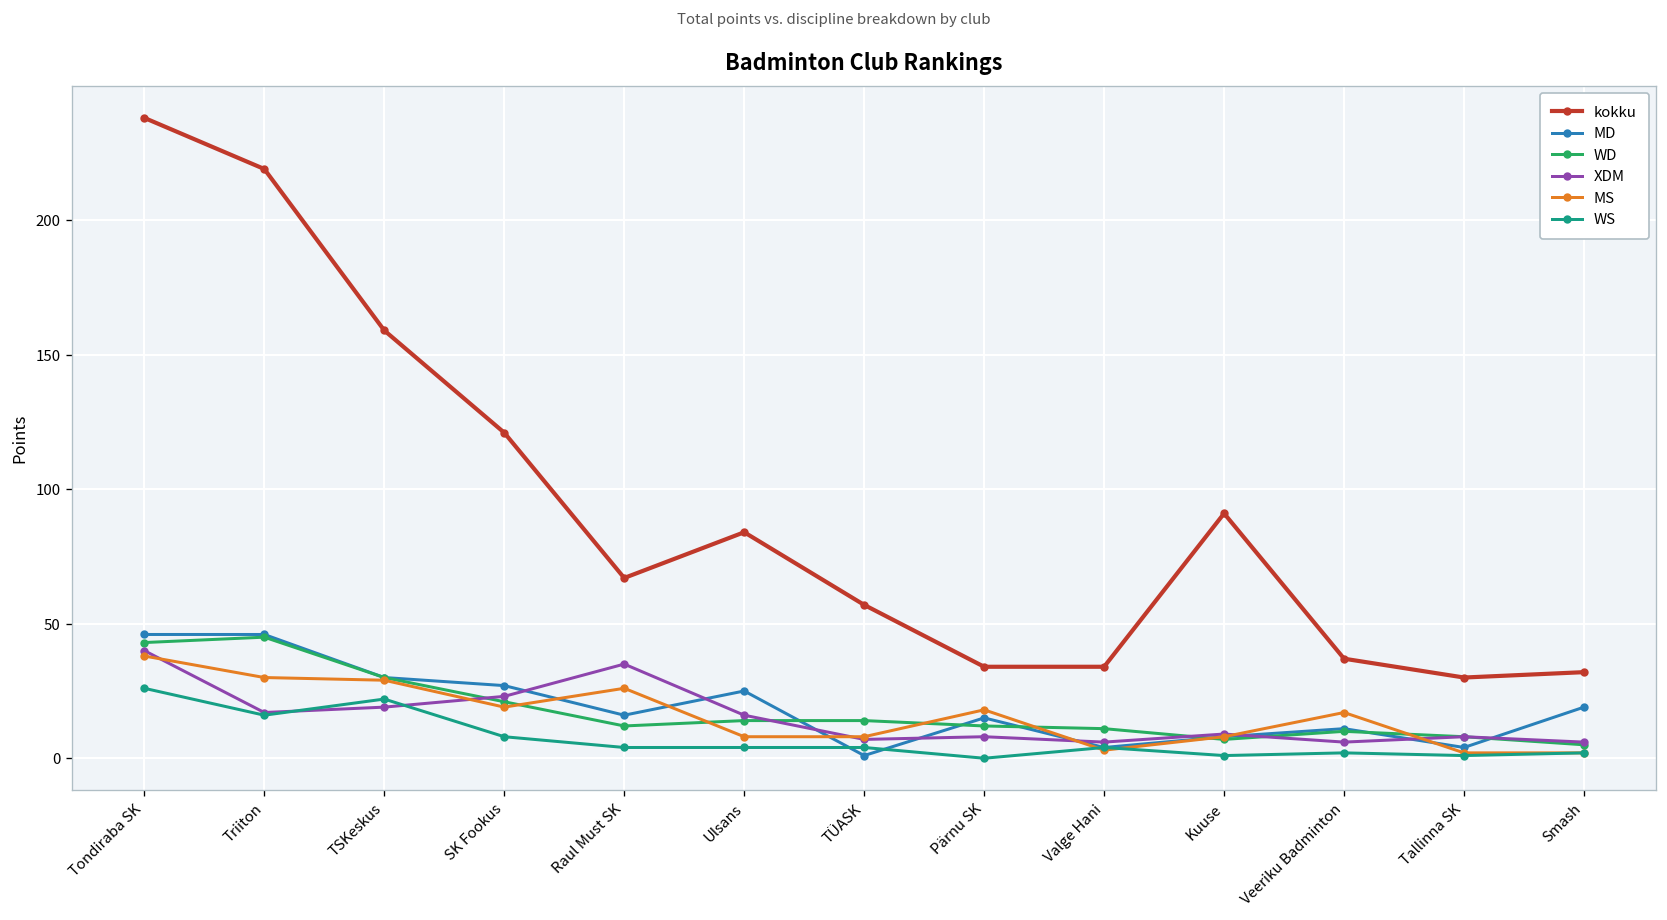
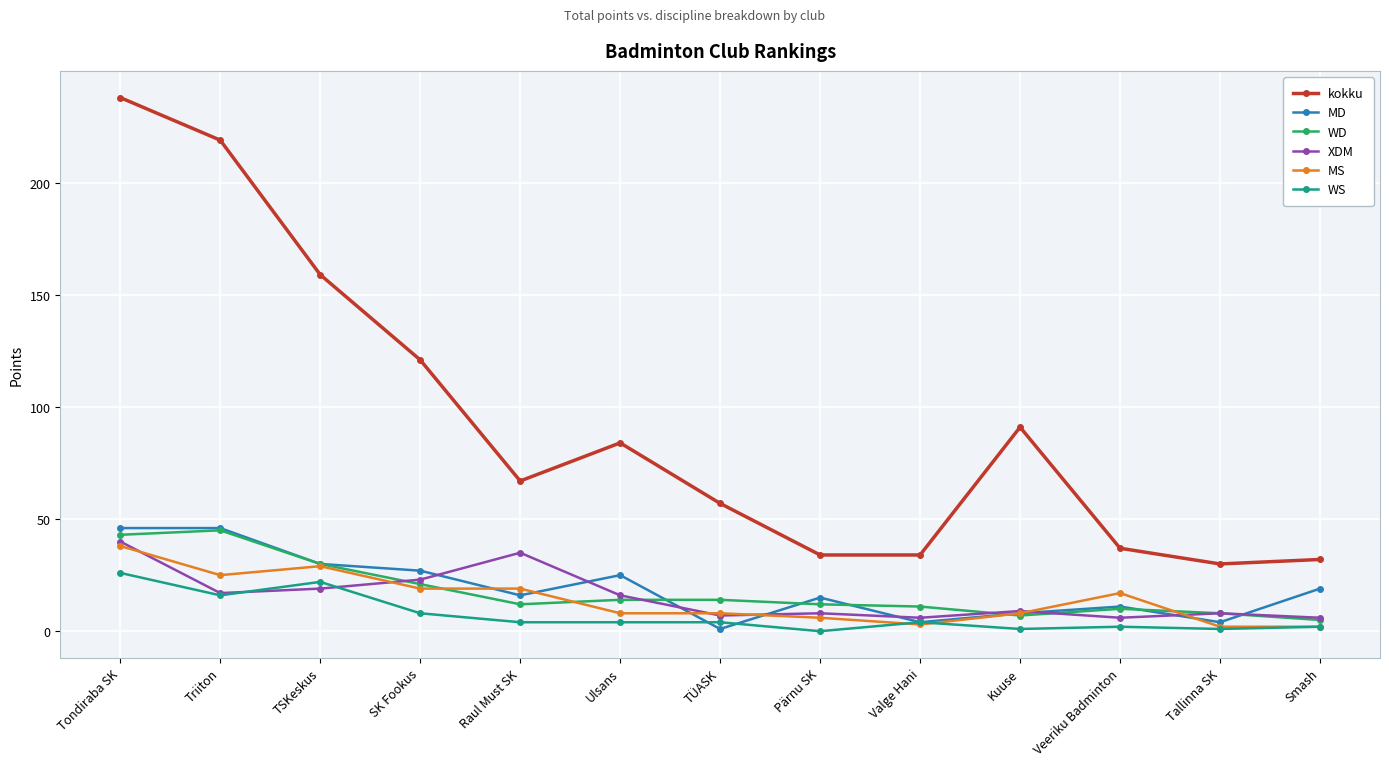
MS, Triiton: 30 -> 25
MS, Raul Must SK: 26 -> 19
MS, Pärnu SK: 18 -> 6
